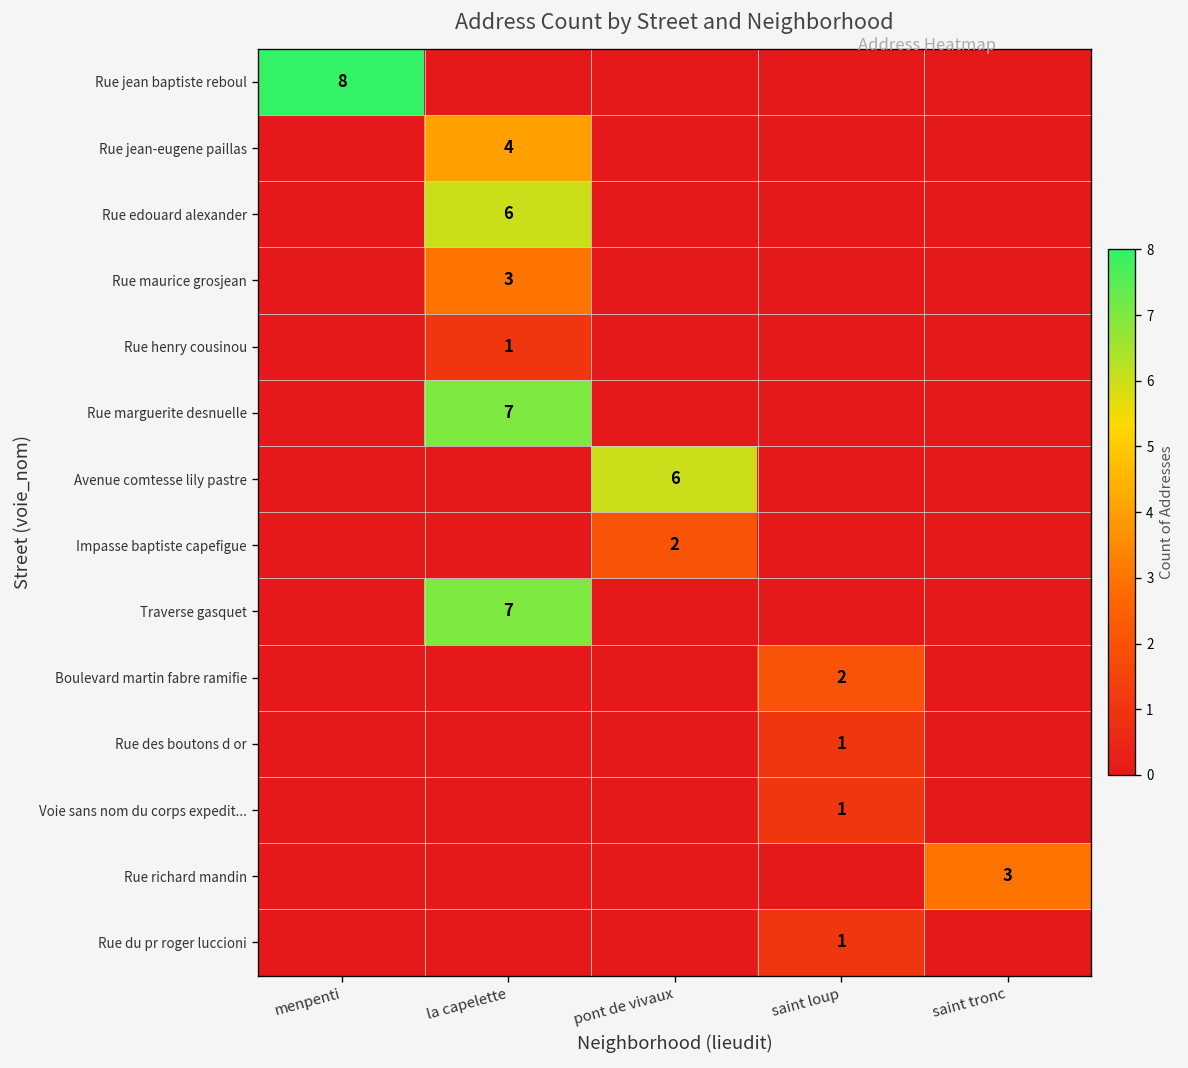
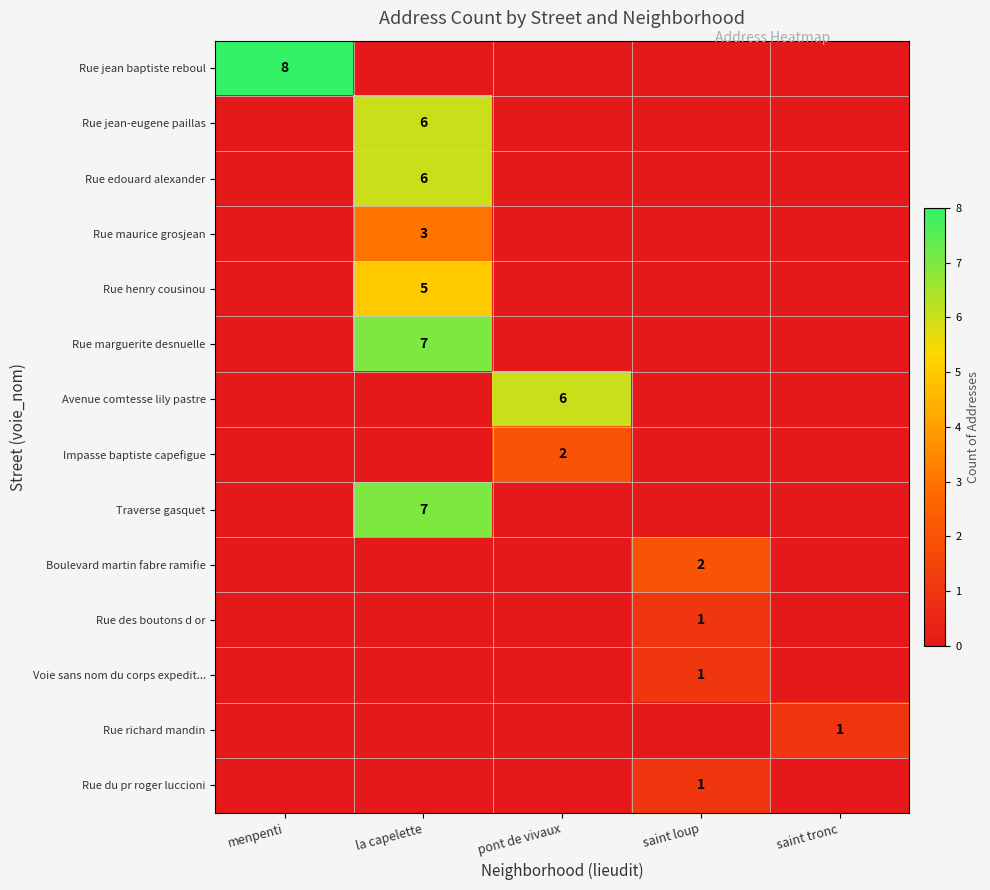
Rue jean-eugene paillas, la capelette: 4 -> 6
Rue henry cousinou, la capelette: 1 -> 5
Rue richard mandin, saint tronc: 3 -> 1
